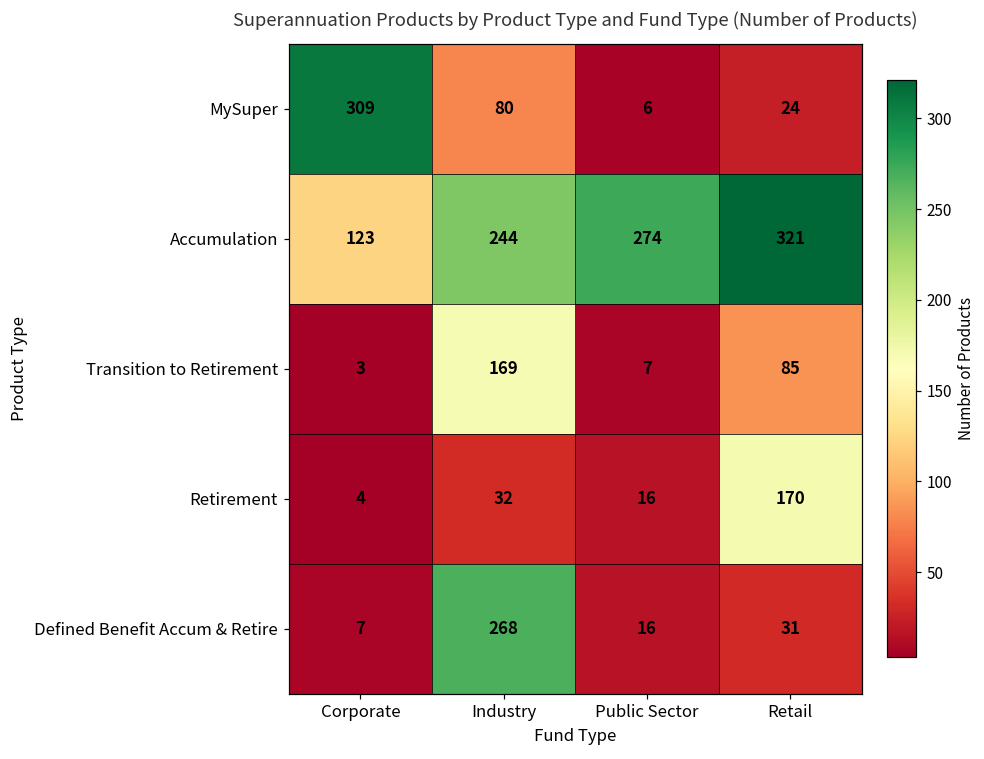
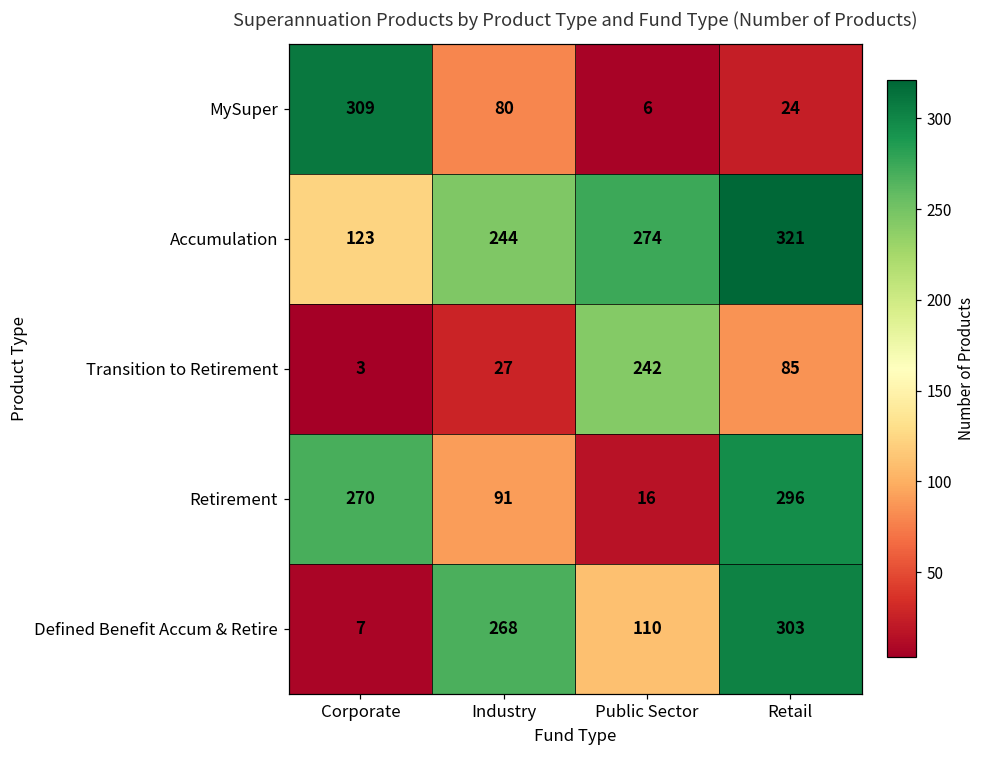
Transition to Retirement, Industry: 169 -> 27
Transition to Retirement, Public Sector: 7 -> 242
Retirement, Corporate: 4 -> 270
Retirement, Industry: 32 -> 91
Retirement, Retail: 170 -> 296
Defined Benefit Accum & Retire, Public Sector: 16 -> 110
Defined Benefit Accum & Retire, Retail: 31 -> 303
